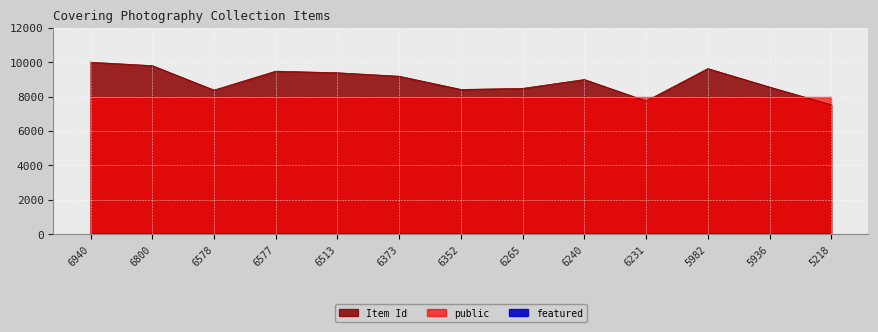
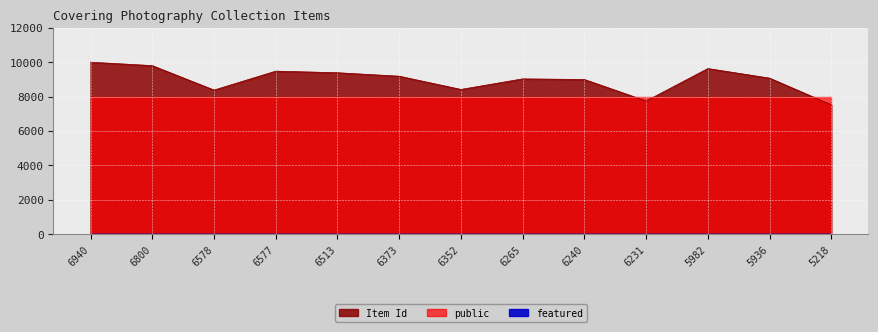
Item Id, 6265: 8500 -> 9000
Item Id, 5936: 8600 -> 9100
